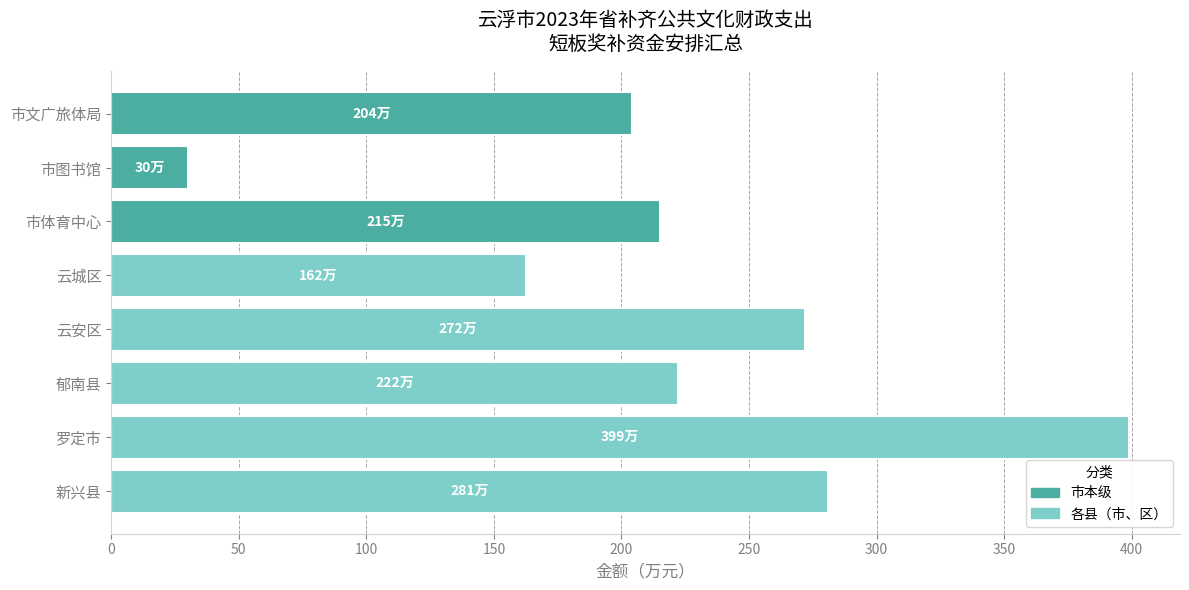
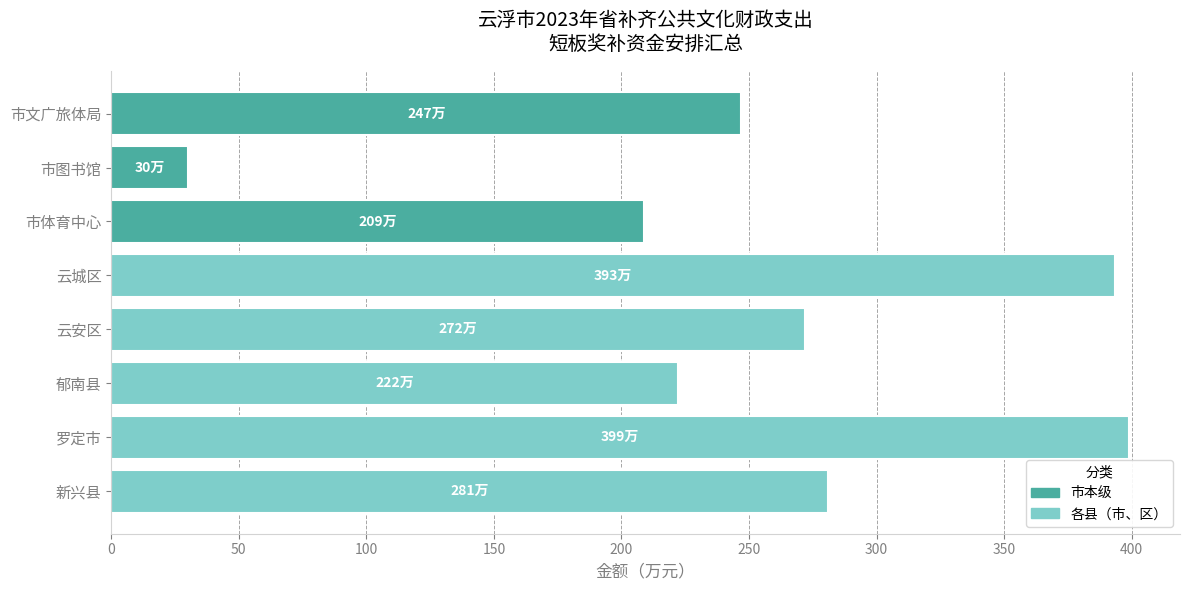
市文广旅体局: 204万 -> 247万
市体育中心: 215万 -> 209万
云城区: 162万 -> 393万
